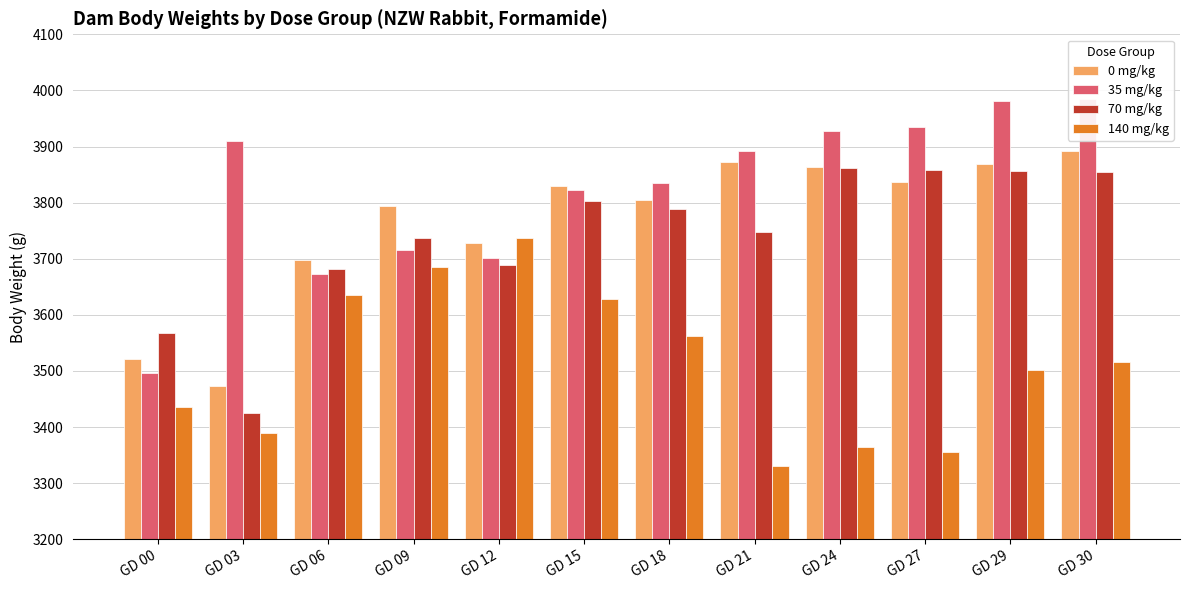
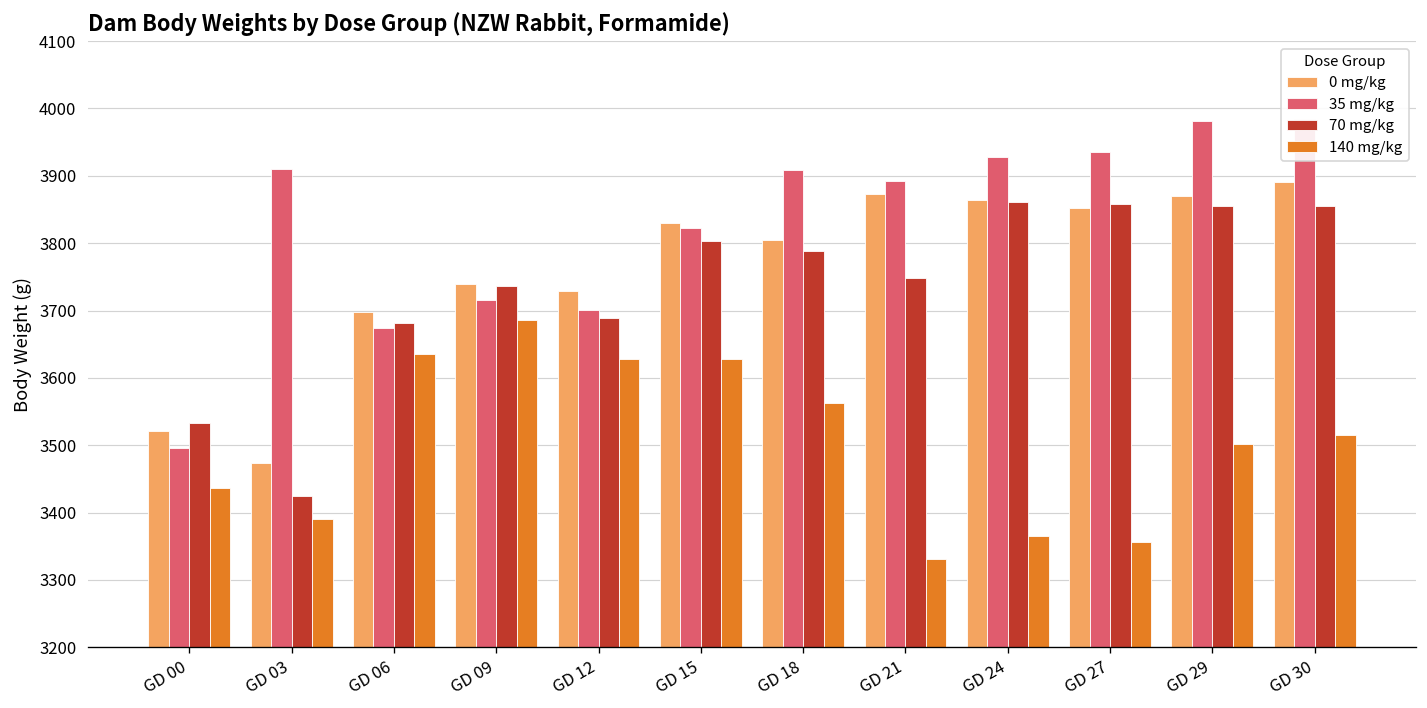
70 mg/kg, GD 00: 3570 -> 3530
0 mg/kg, GD 09: 3790 -> 3740
140 mg/kg, GD 12: 3740 -> 3630
35 mg/kg, GD 18: 3830 -> 3910
0 mg/kg, GD 27: 3840 -> 3850
